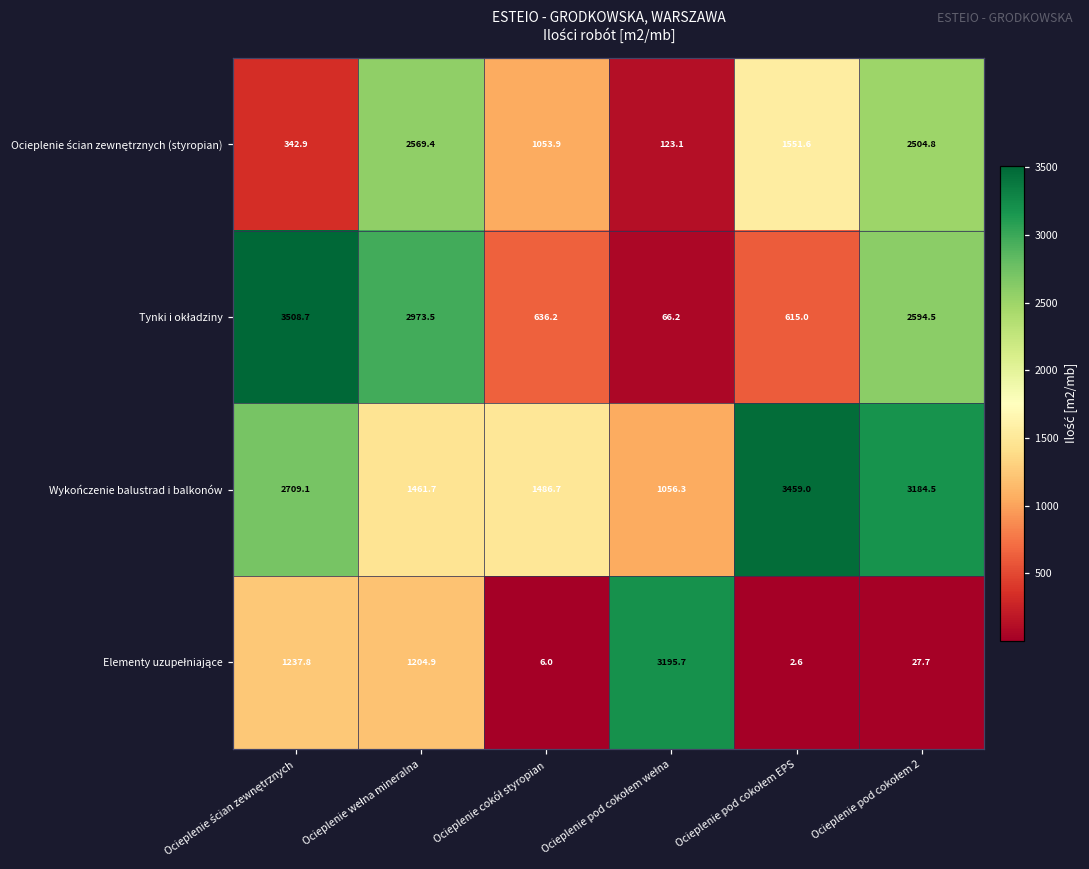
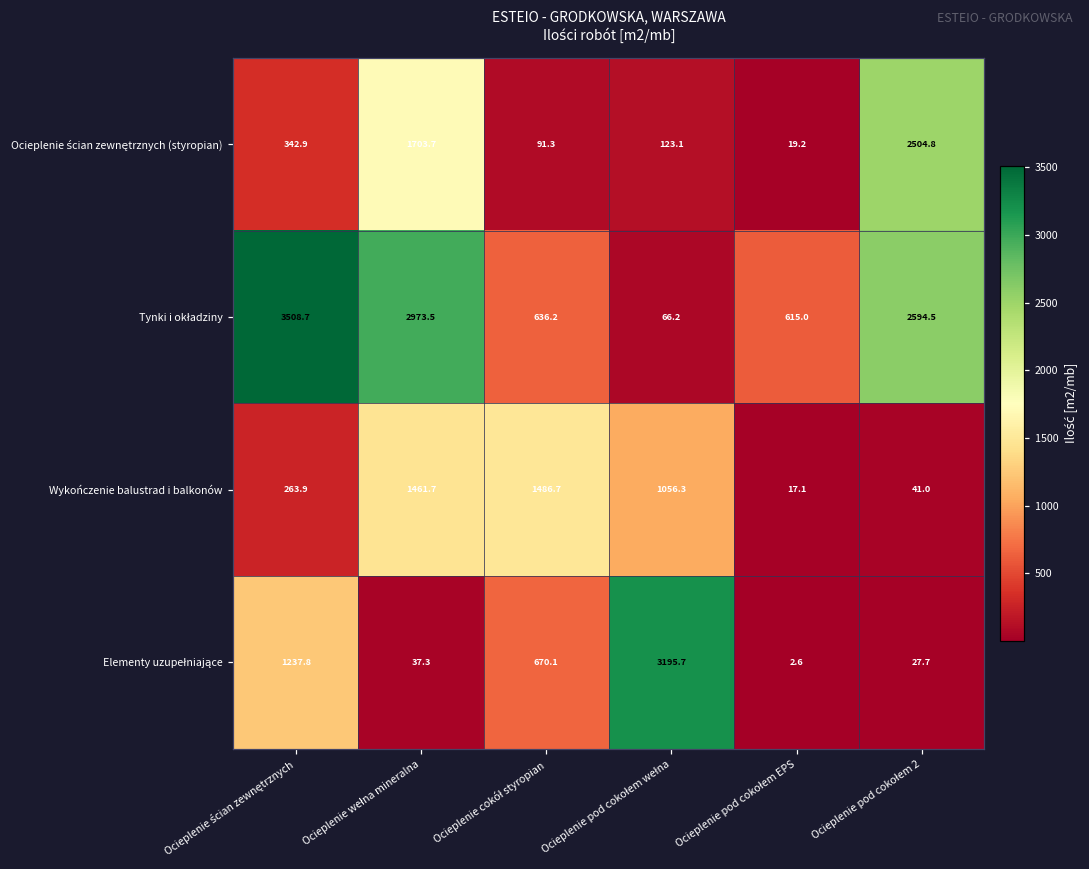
Ocieplenie ścian zewnętrznych (styropian), Ocieplenie wełna mineralna: 2569.4 -> 1703.7
Ocieplenie ścian zewnętrznych (styropian), Ocieplenie cokół styropian: 1053.9 -> 91.3
Ocieplenie ścian zewnętrznych (styropian), Ocieplenie pod cokołem EPS: 1551.6 -> 19.2
Wykończenie balustrad i balkonów, Ocieplenie ścian zewnętrznych: 2709.1 -> 263.9
Wykończenie balustrad i balkonów, Ocieplenie pod cokołem EPS: 3459.0 -> 17.1
Wykończenie balustrad i balkonów, Ocieplenie pod cokołem 2: 3184.5 -> 41.0
Elementy uzupełniające, Ocieplenie wełna mineralna: 1204.9 -> 37.3
Elementy uzupełniające, Ocieplenie cokół styropian: 6.0 -> 670.1
